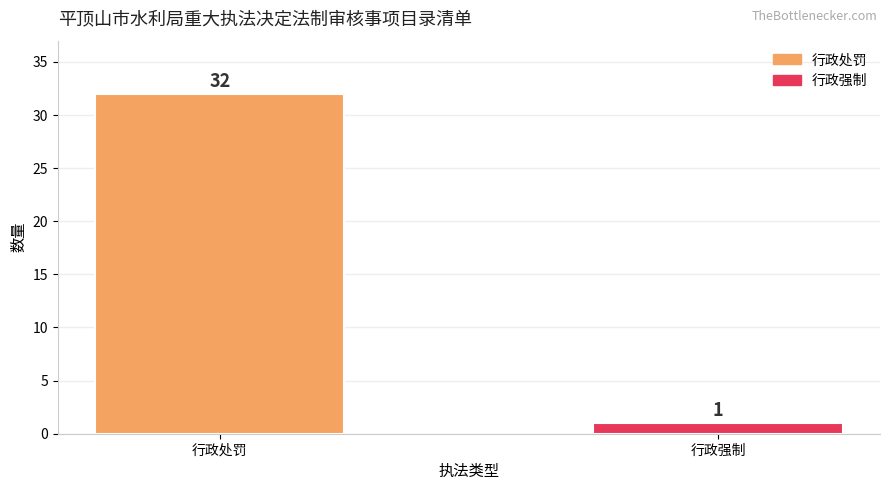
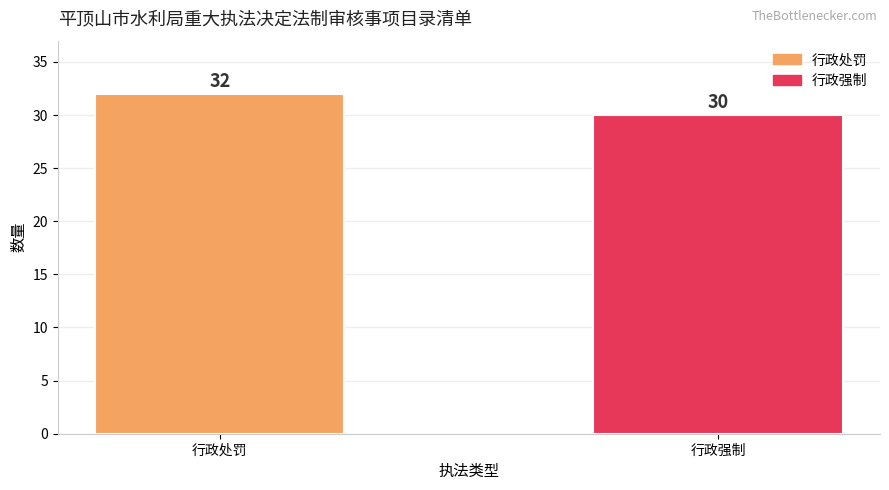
行政强制: 1 -> 30
